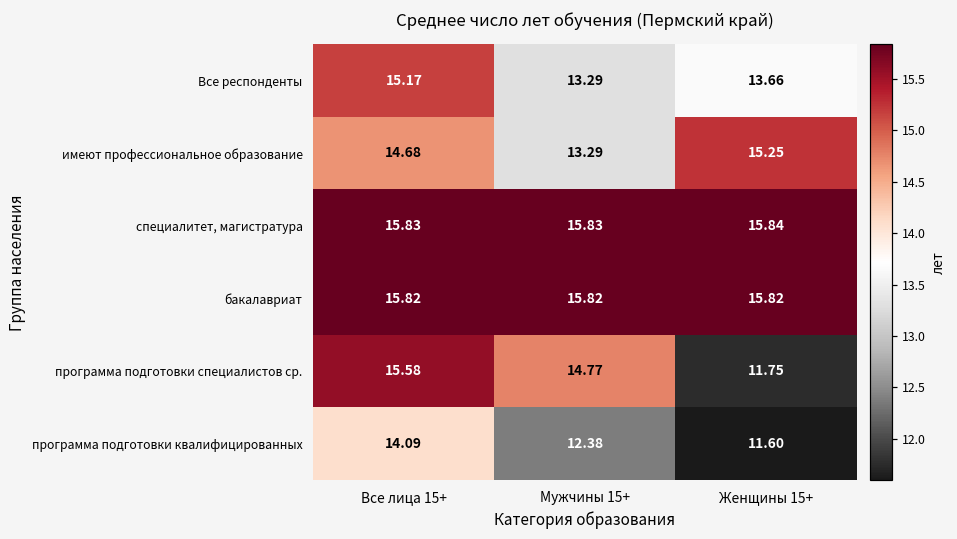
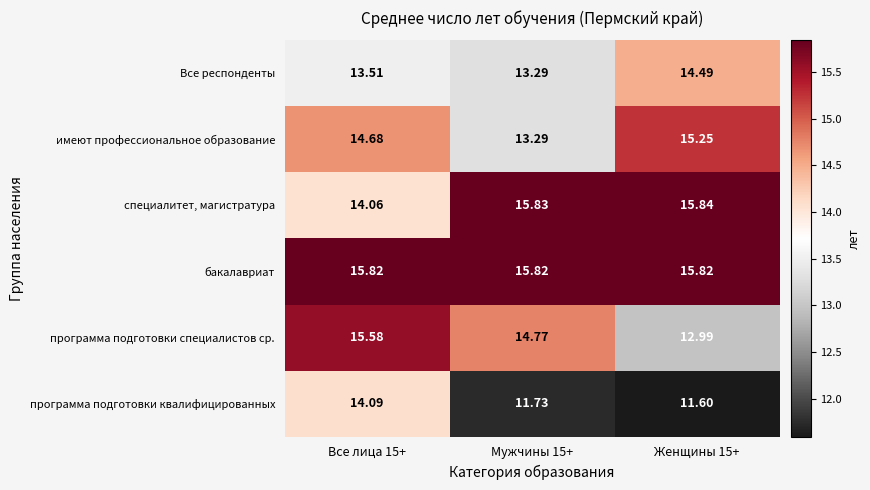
Все респонденты, Все лица 15+: 15.17 -> 13.51
Все респонденты, Женщины 15+: 13.66 -> 14.49
специалитет, магистратура, Все лица 15+: 15.83 -> 14.06
программа подготовки специалистов ср., Женщины 15+: 11.75 -> 12.99
программа подготовки квалифицированных, Мужчины 15+: 12.38 -> 11.73
